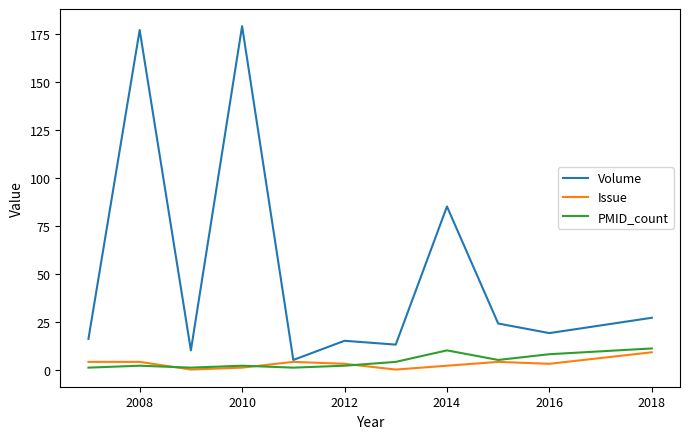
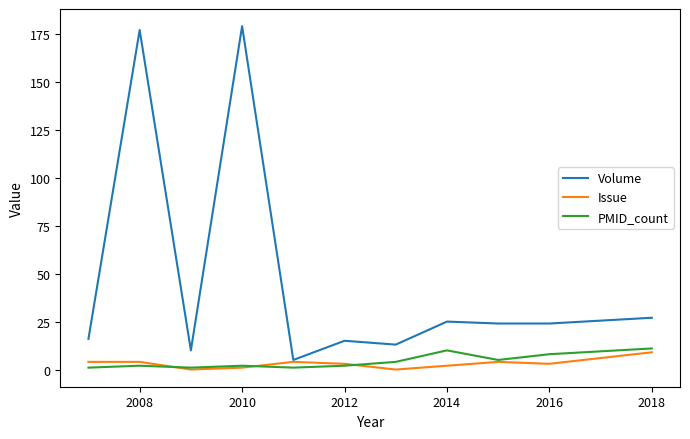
Volume, 2014: 85 -> 25
Volume, 2016: 19 -> 24
